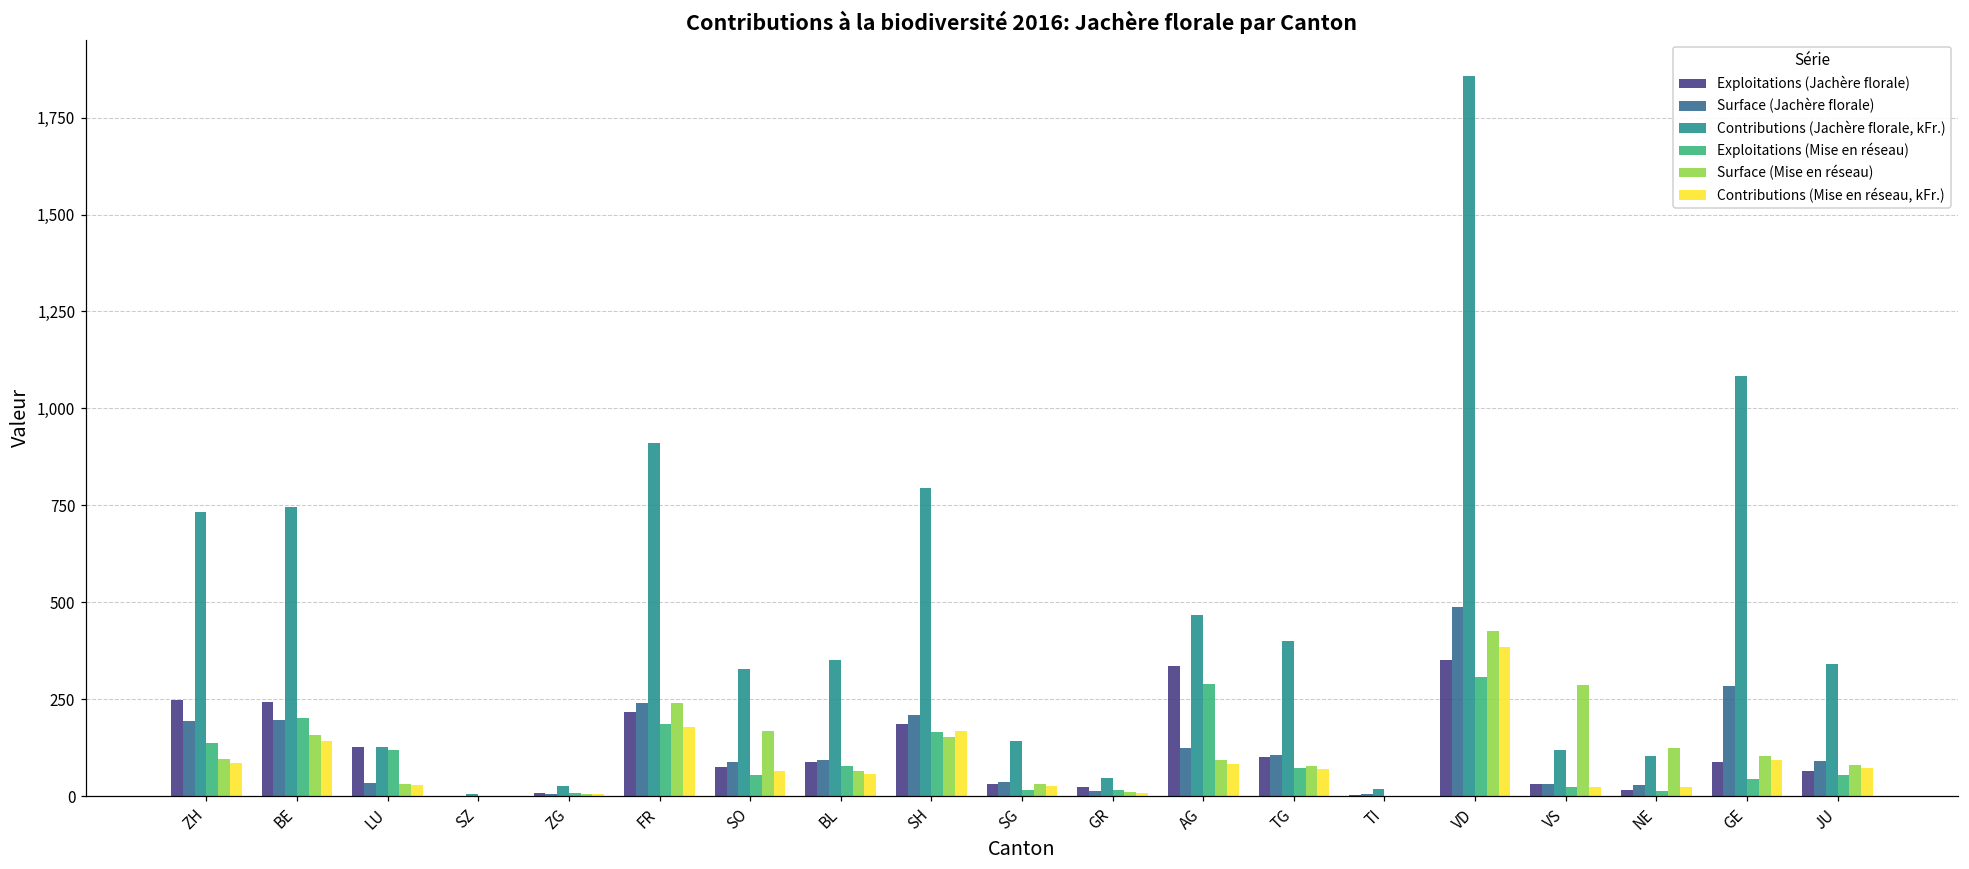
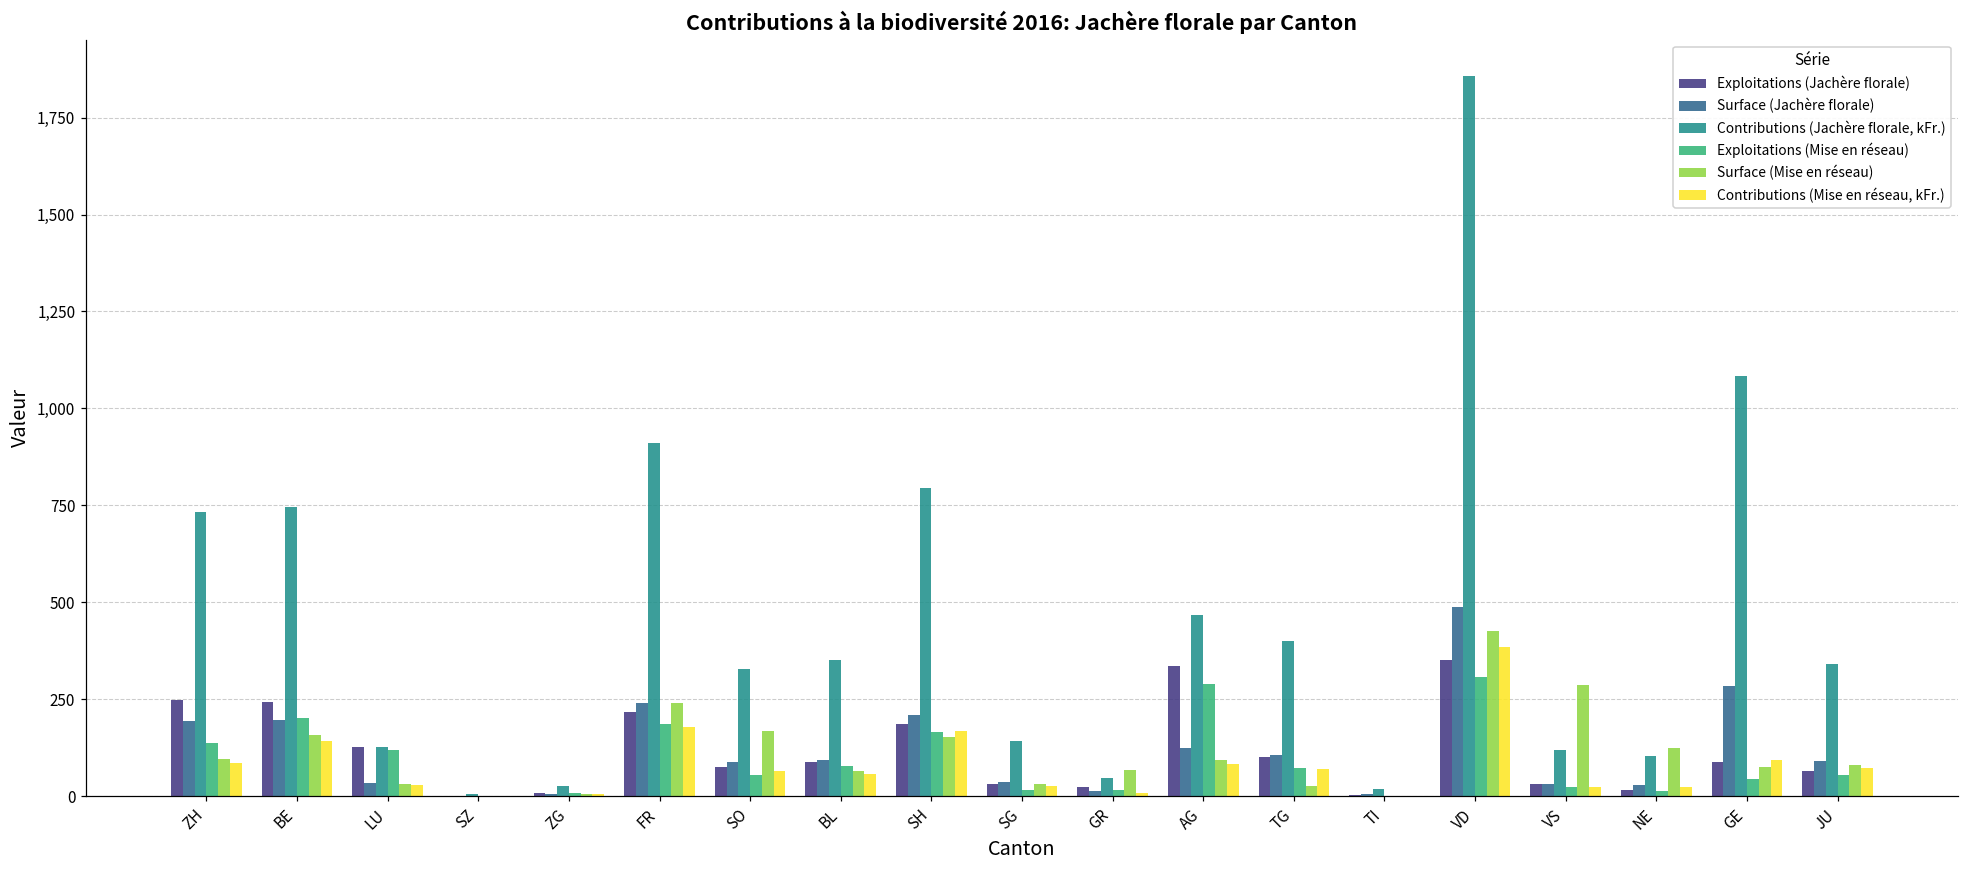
Surface (Mise en réseau), GR: 10 -> 70
Surface (Mise en réseau), TG: 80 -> 30
Surface (Mise en réseau), GE: 100 -> 70
